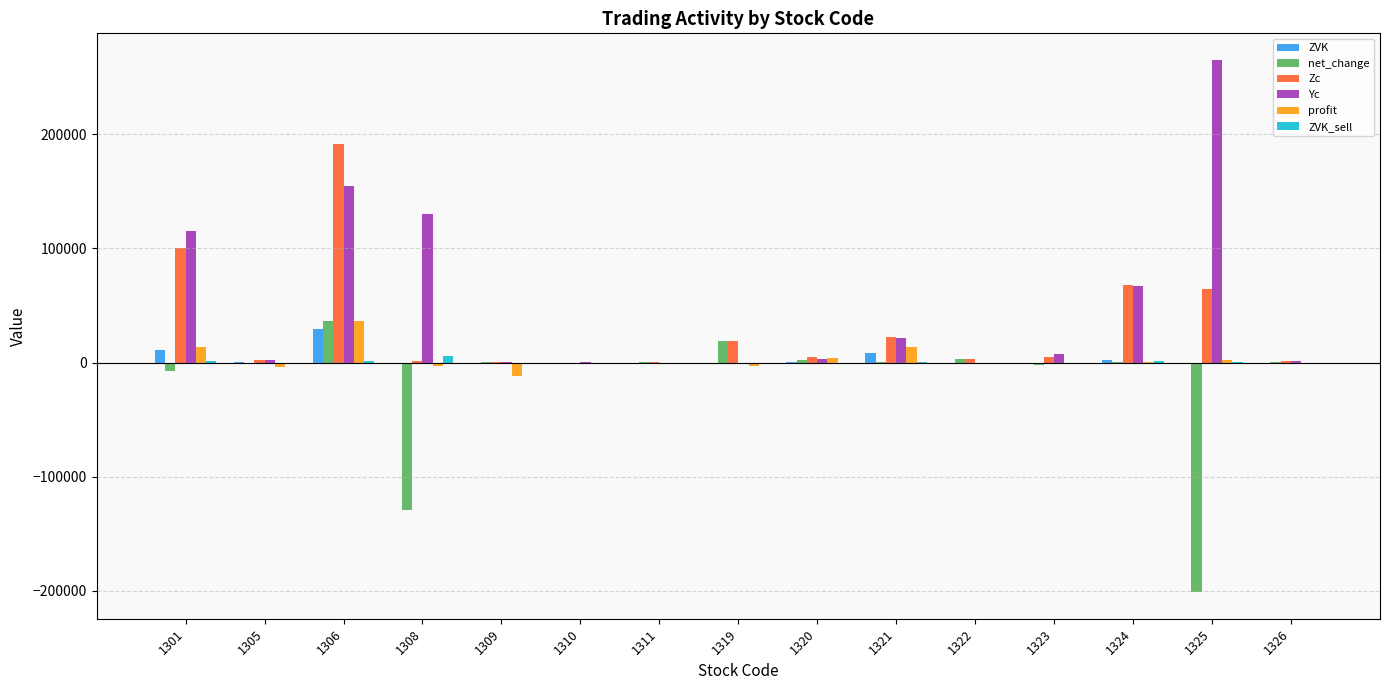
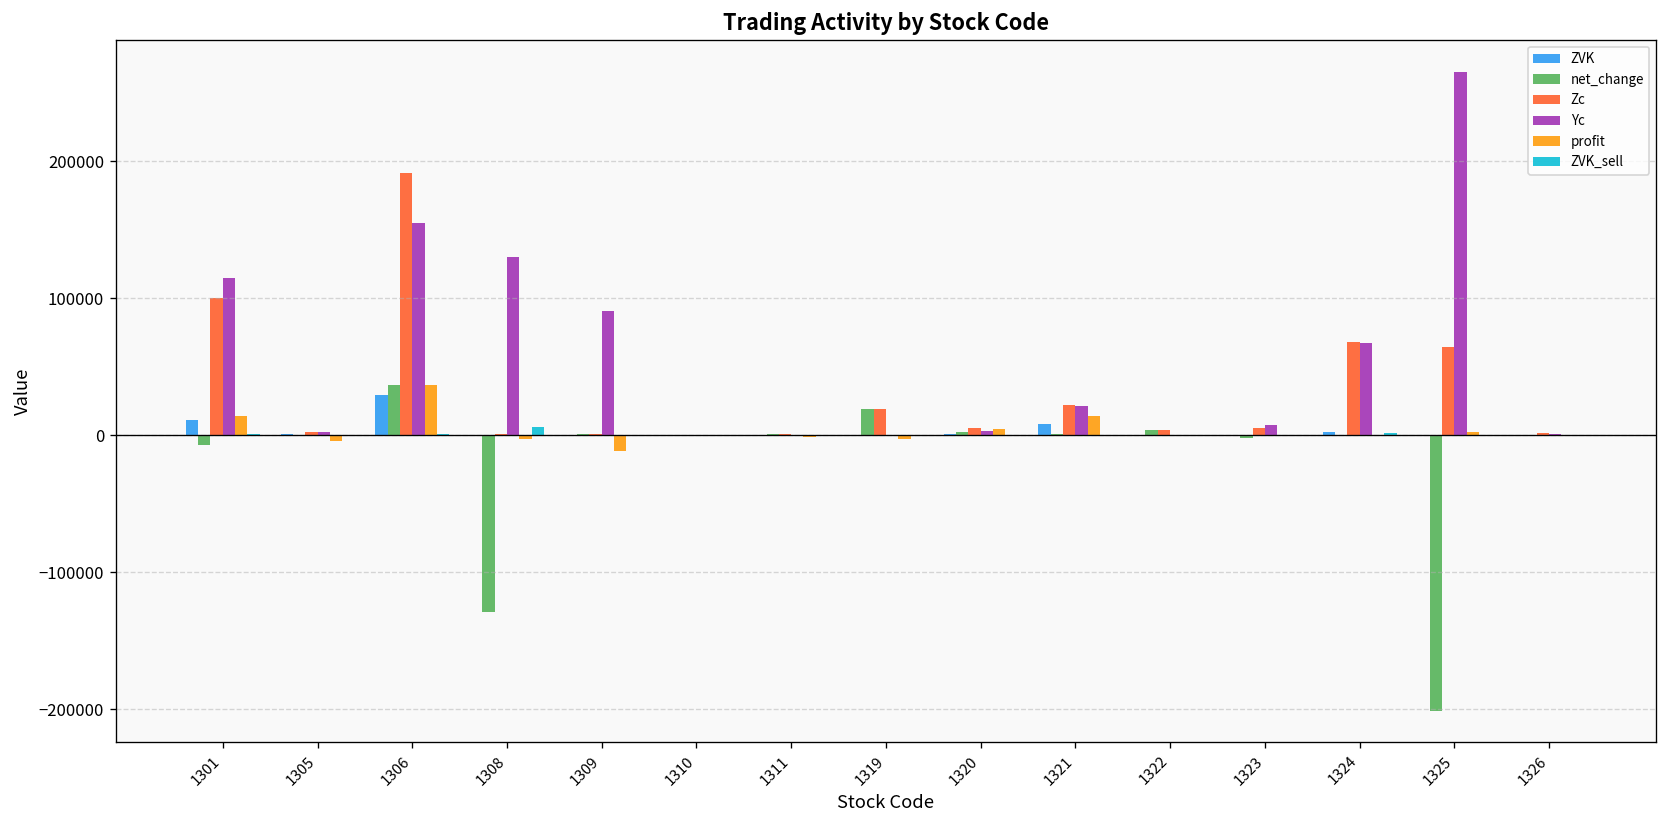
Yc, 1309: 0 -> 90000
